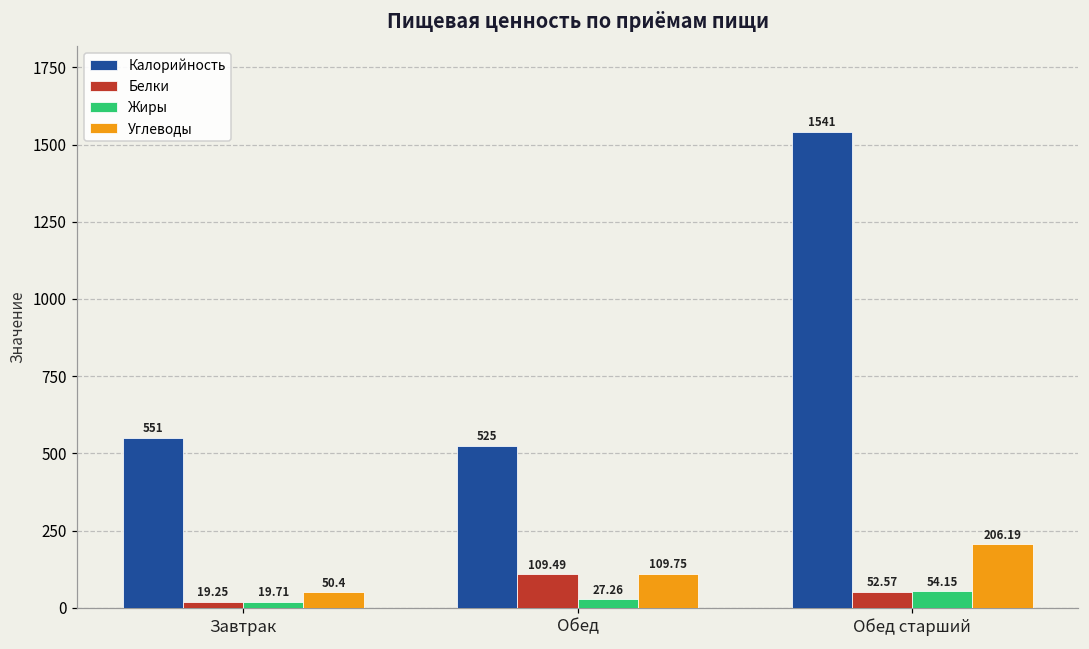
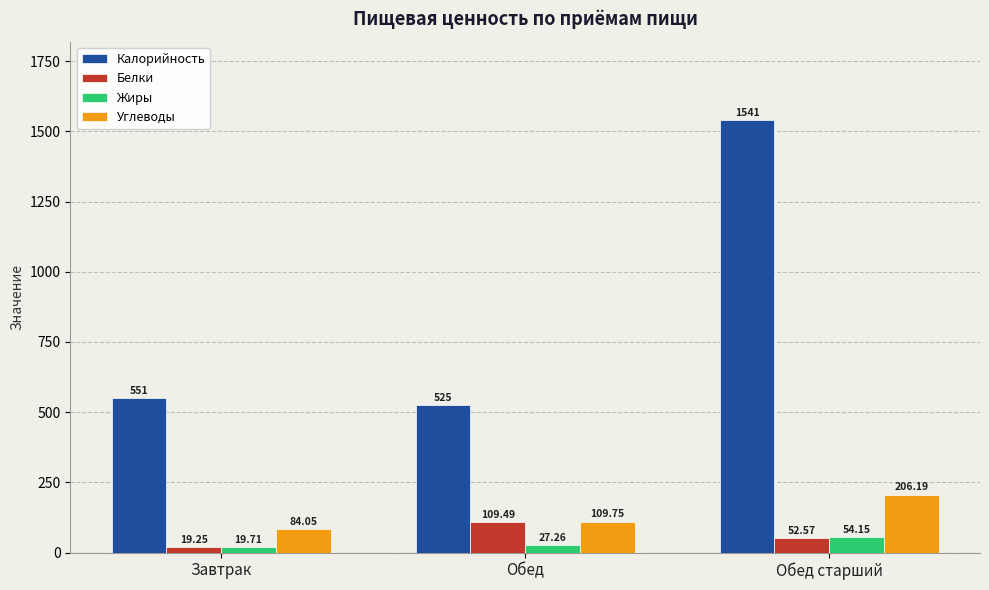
Углеводы, Завтрак: 50.4 -> 84.05
